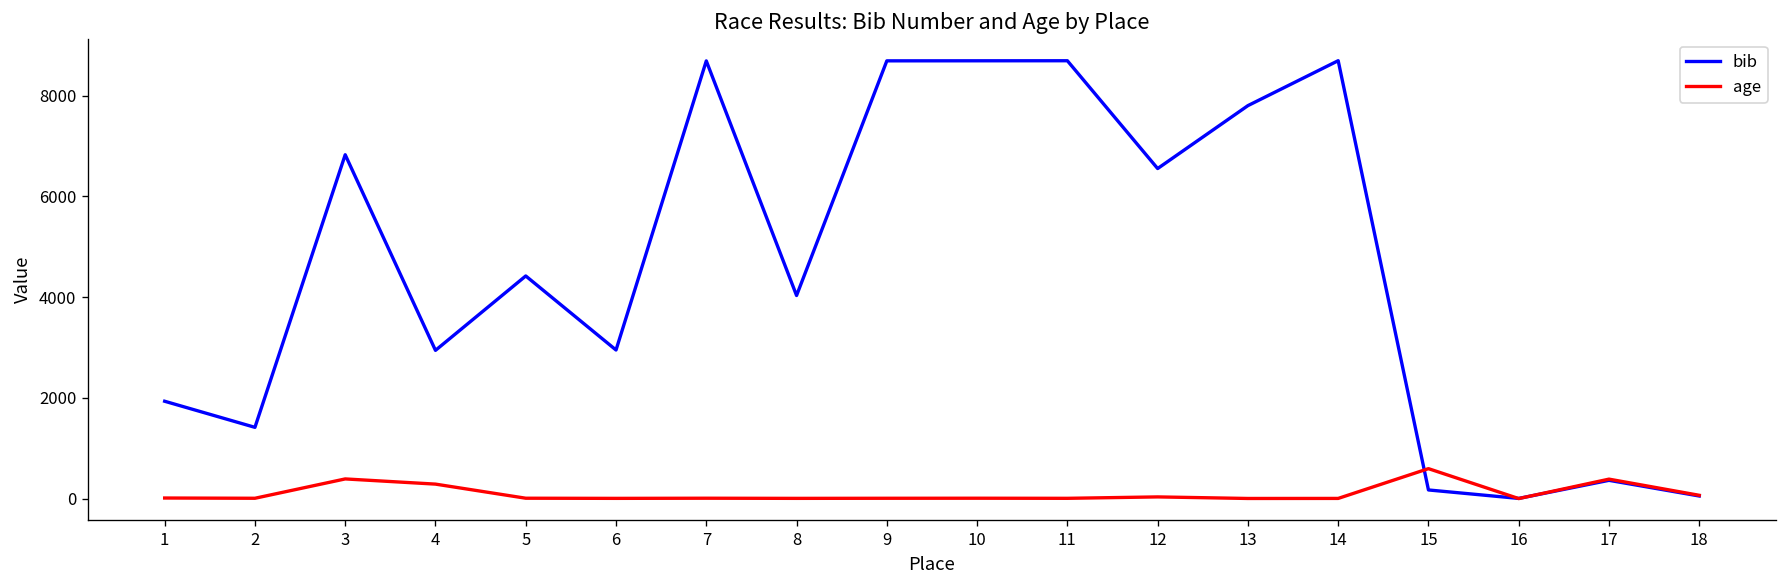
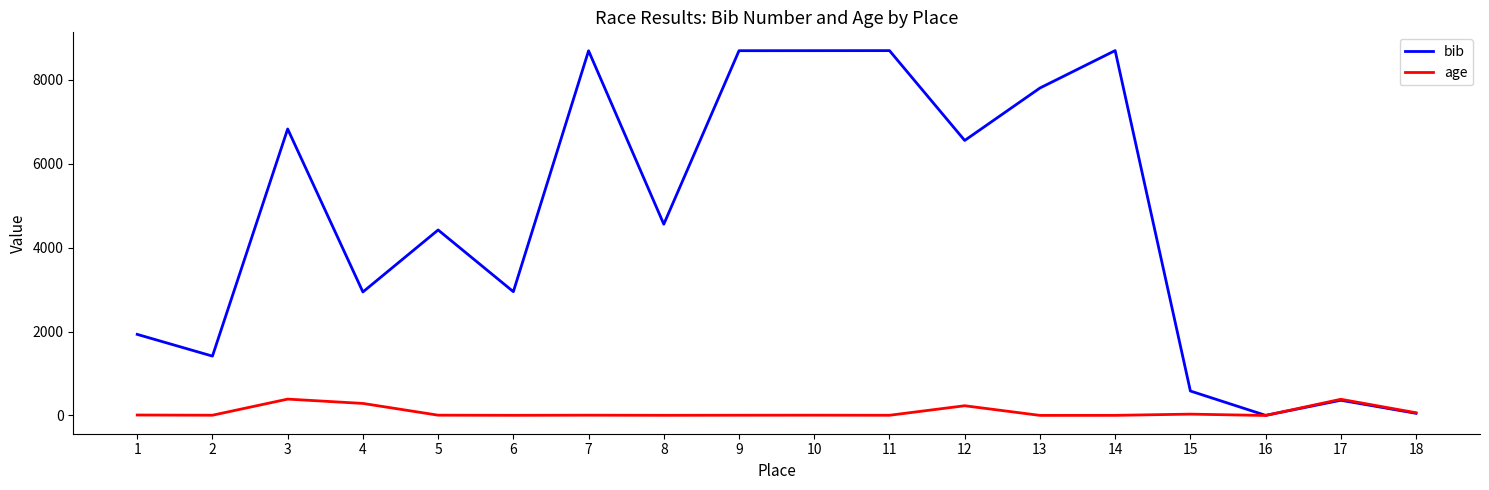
bib, 8: 4000 -> 4600
age, 12: 0 -> 200
bib, 15: 200 -> 600
age, 15: 600 -> 0
